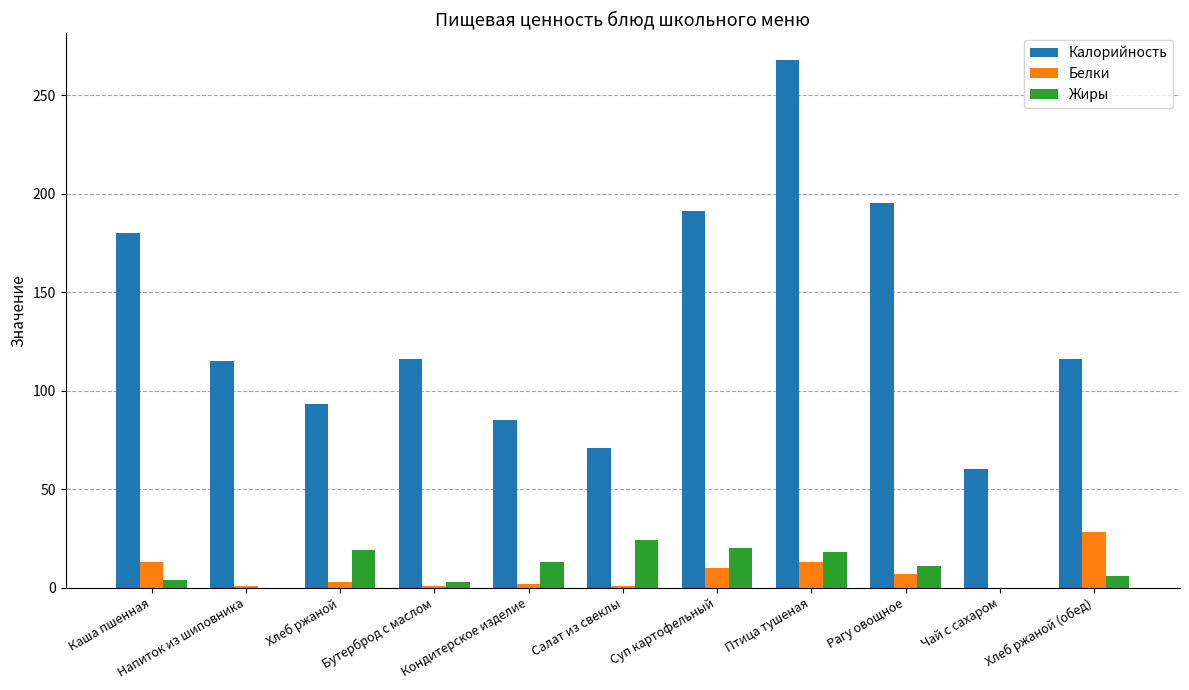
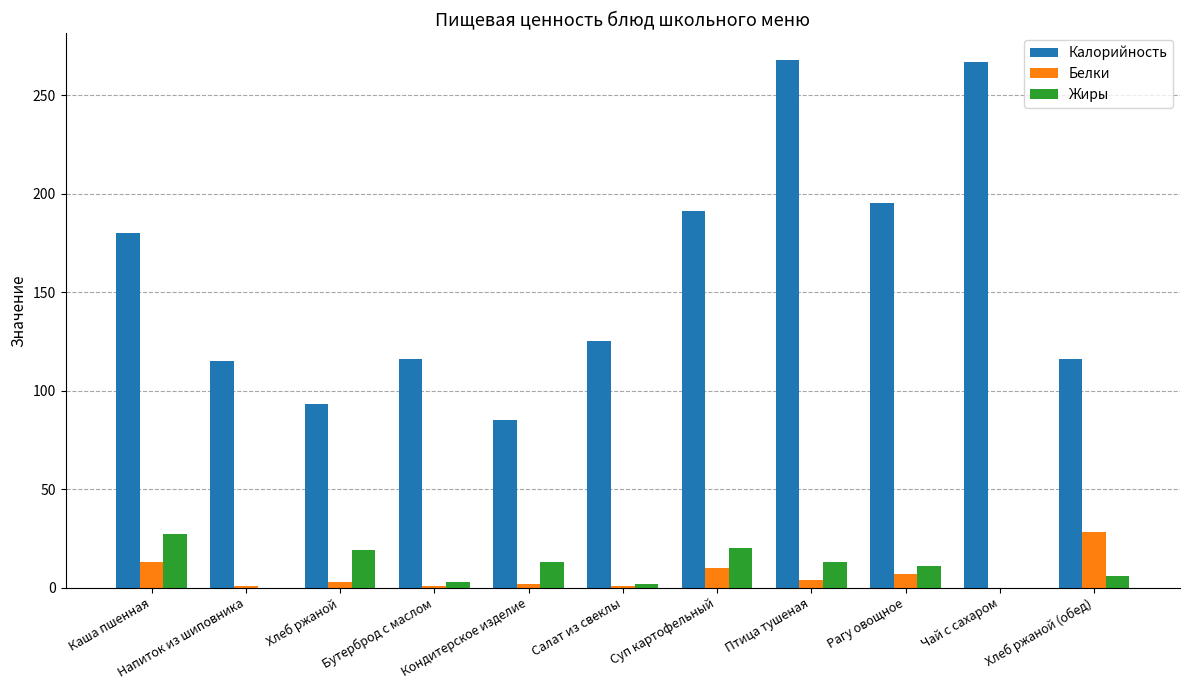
Жиры, Каша пшенная: 4 -> 27
Калорийность, Салат из свеклы: 71 -> 125
Жиры, Салат из свеклы: 24 -> 2
Белки, Птица тушеная: 13 -> 4
Жиры, Птица тушеная: 18 -> 13
Калорийность, Чай с сахаром: 60 -> 267
